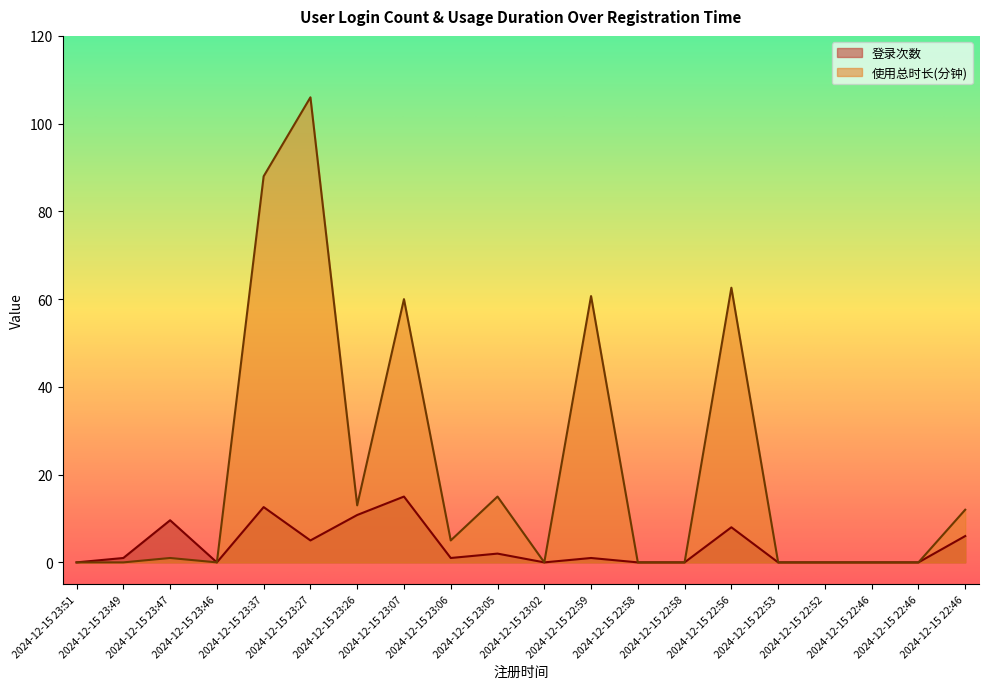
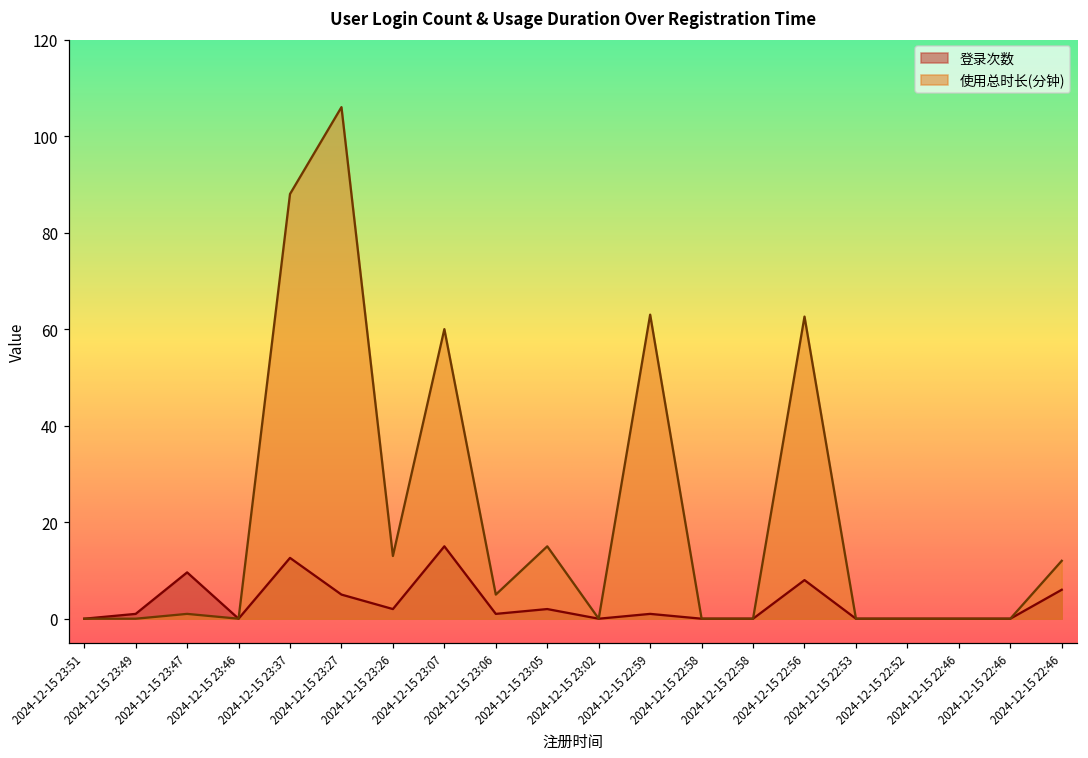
登录次数, 2024-12-15 23:26: 11 -> 2
使用总时长(分钟), 2024-12-15 22:59: 61 -> 63
